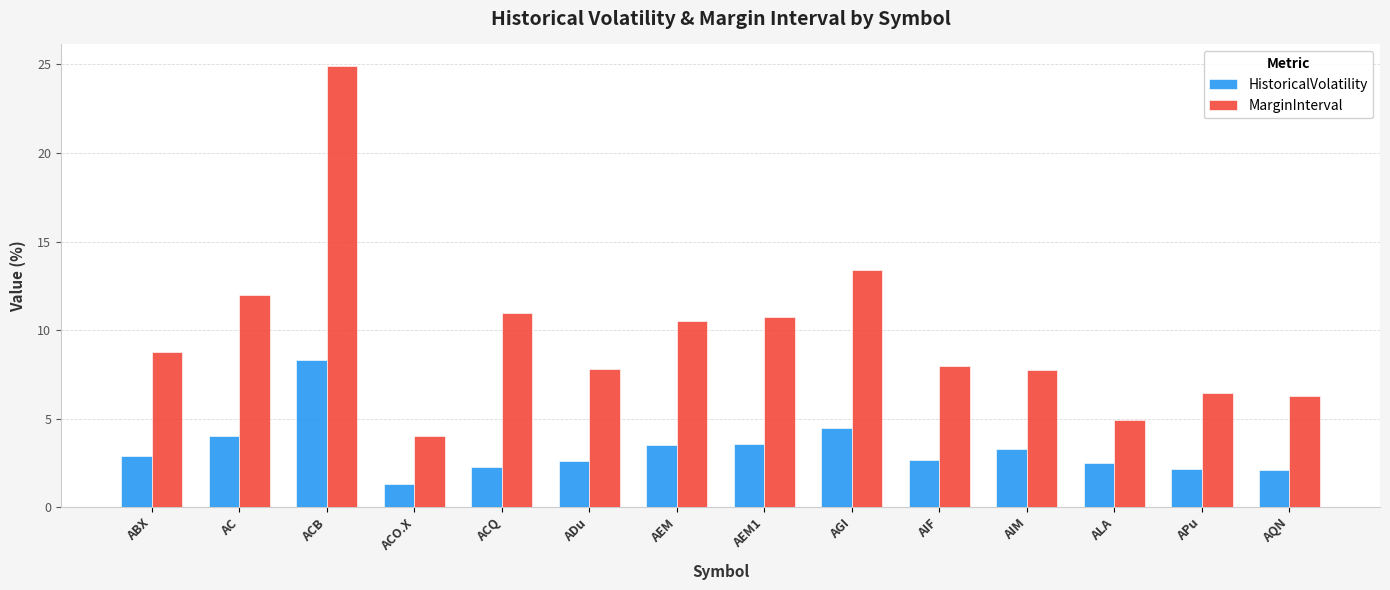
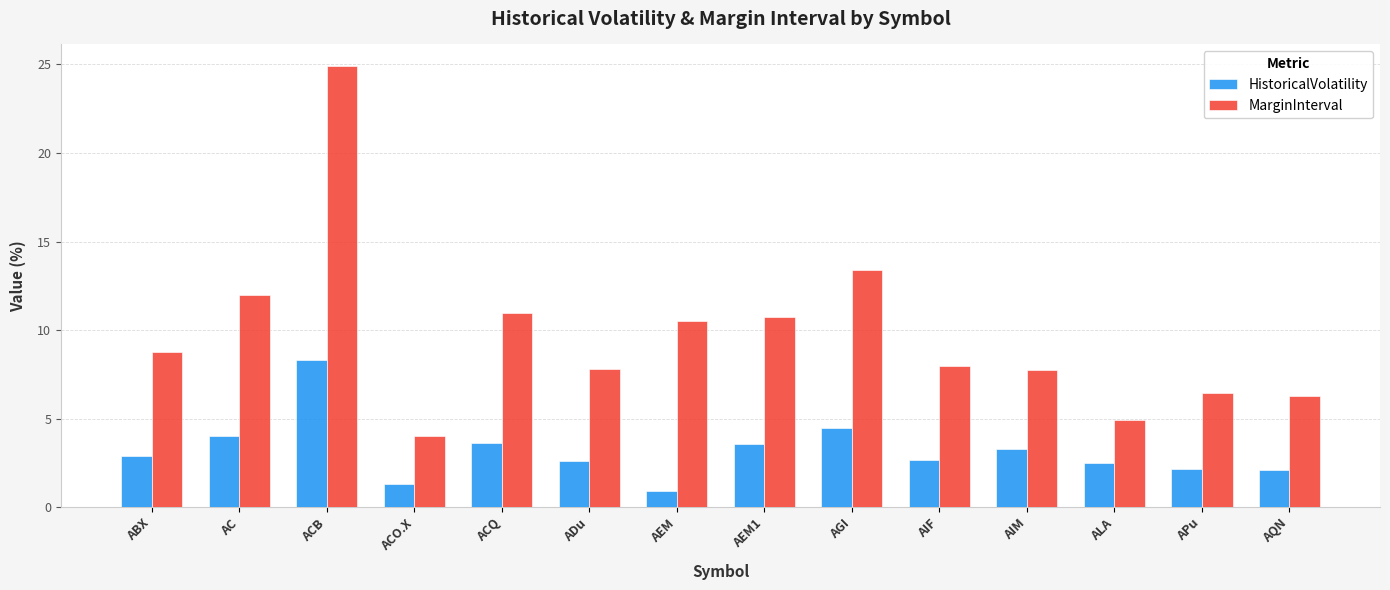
HistoricalVolatility, ACQ: 2.3 -> 3.7
HistoricalVolatility, AEM: 3.5 -> 0.9
